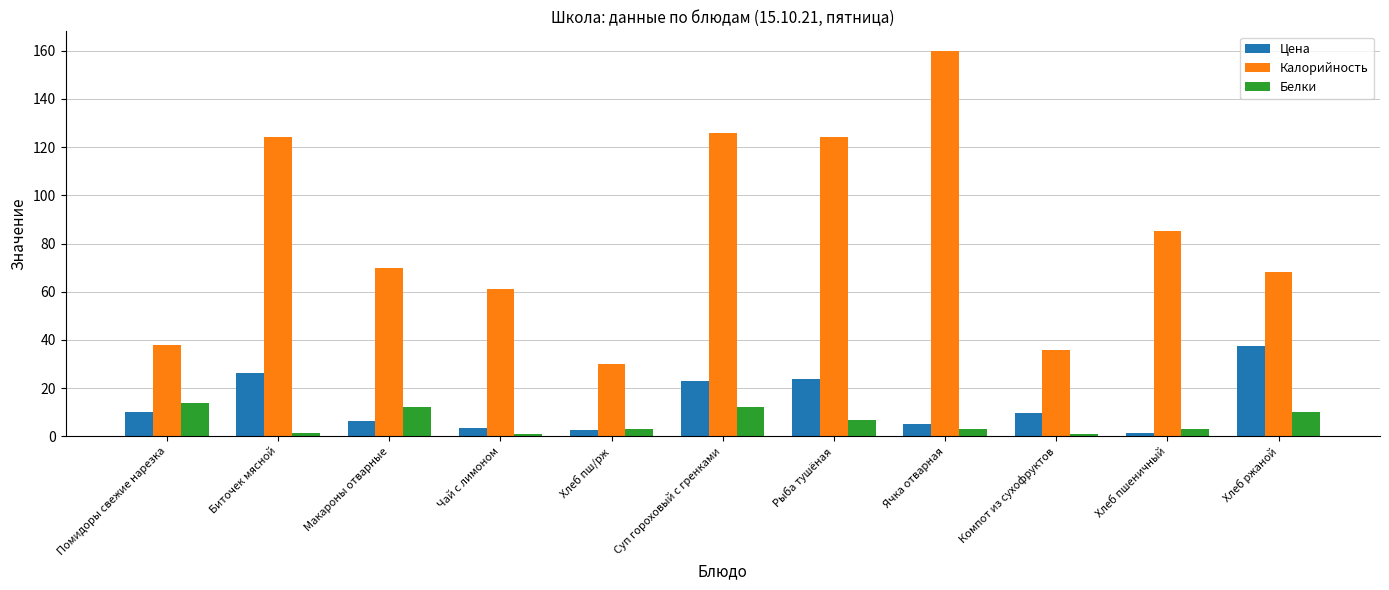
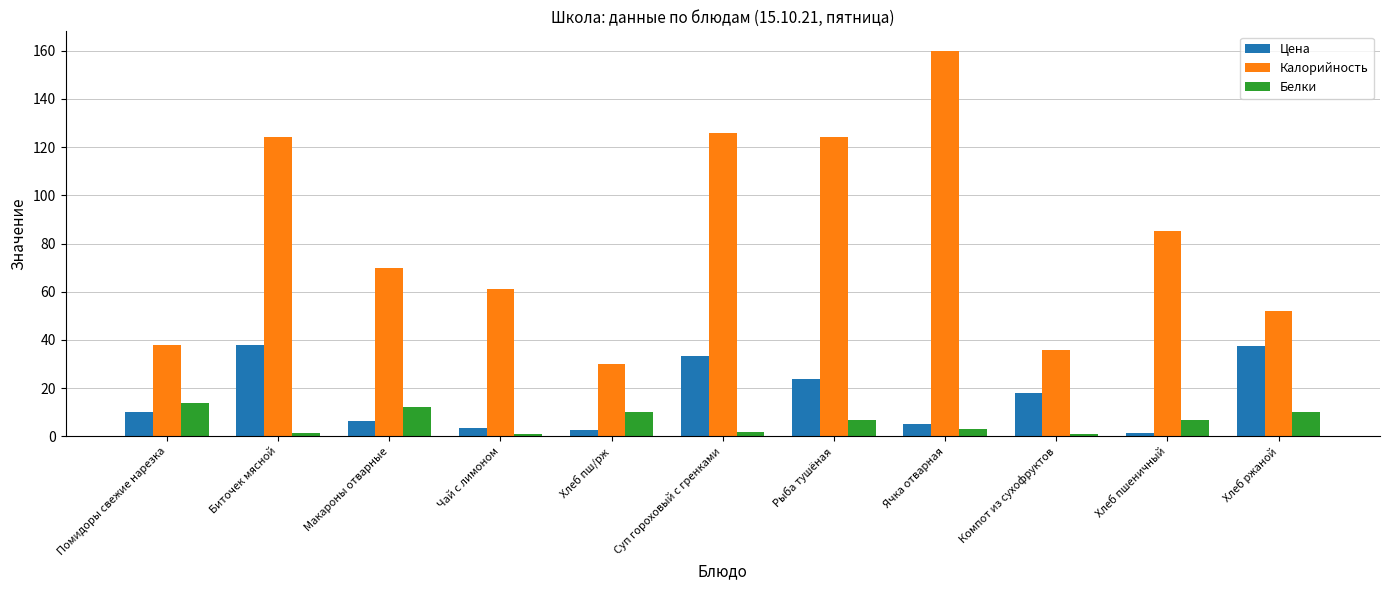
Цена, Биточек мясной: 26 -> 38
Белки, Хлеб пш/рж: 3 -> 10
Цена, Суп гороховый с гренками: 23 -> 33
Белки, Суп гороховый с гренками: 12 -> 2
Цена, Компот из сухофруктов: 10 -> 18
Белки, Хлеб пшеничный: 3 -> 7
Калорийность, Хлеб ржаной: 68 -> 52
